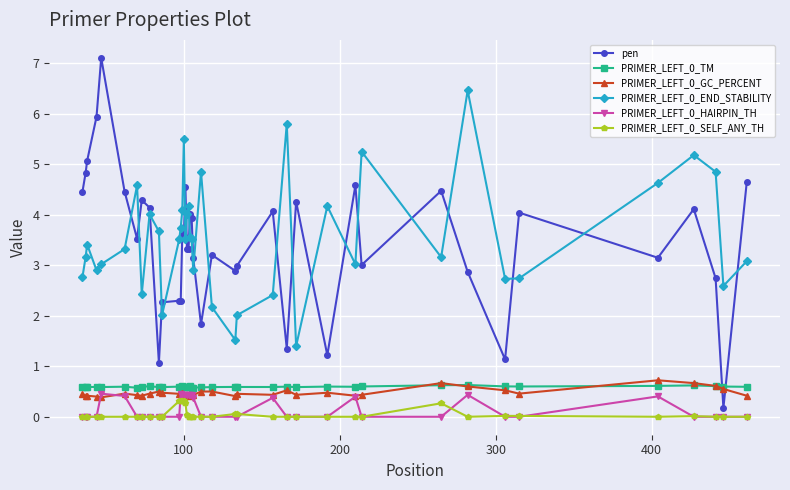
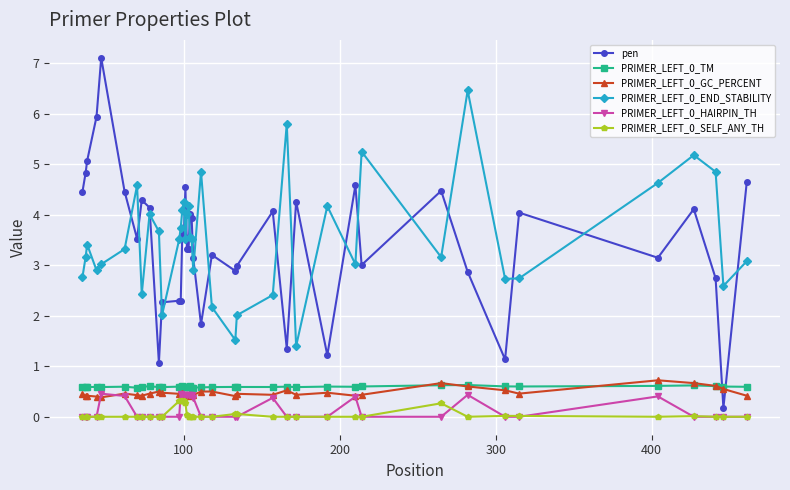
PRIMER_LEFT_0_END_STABILITY, 100: 5.5 -> 4.3
